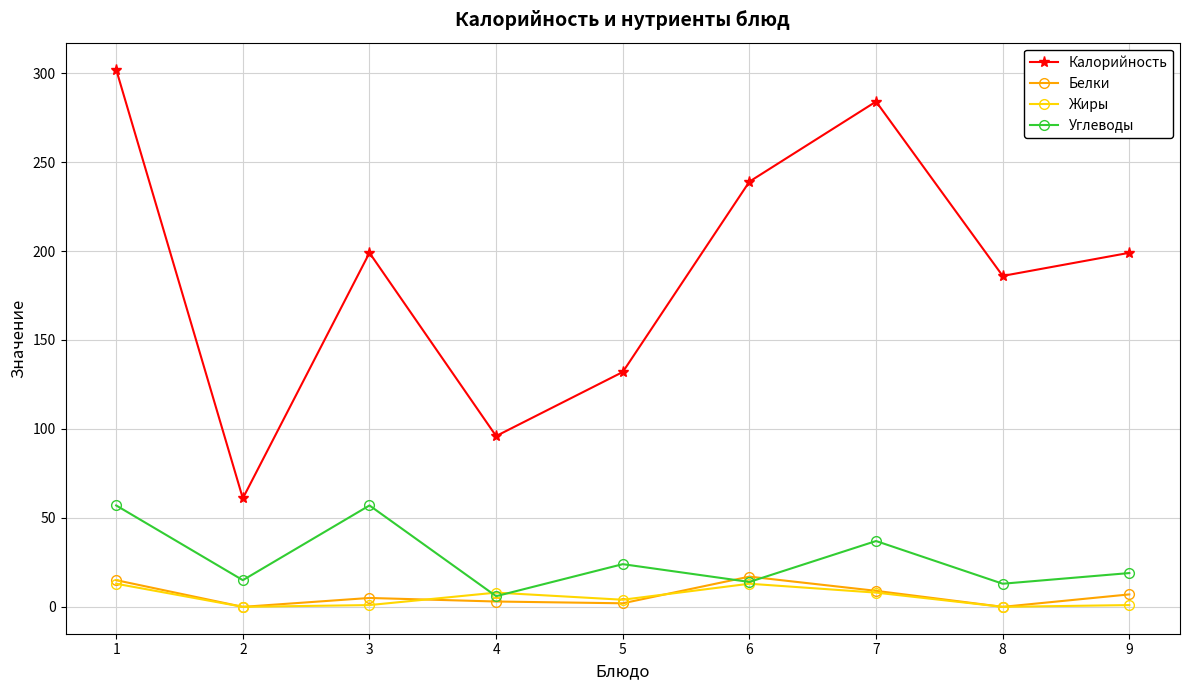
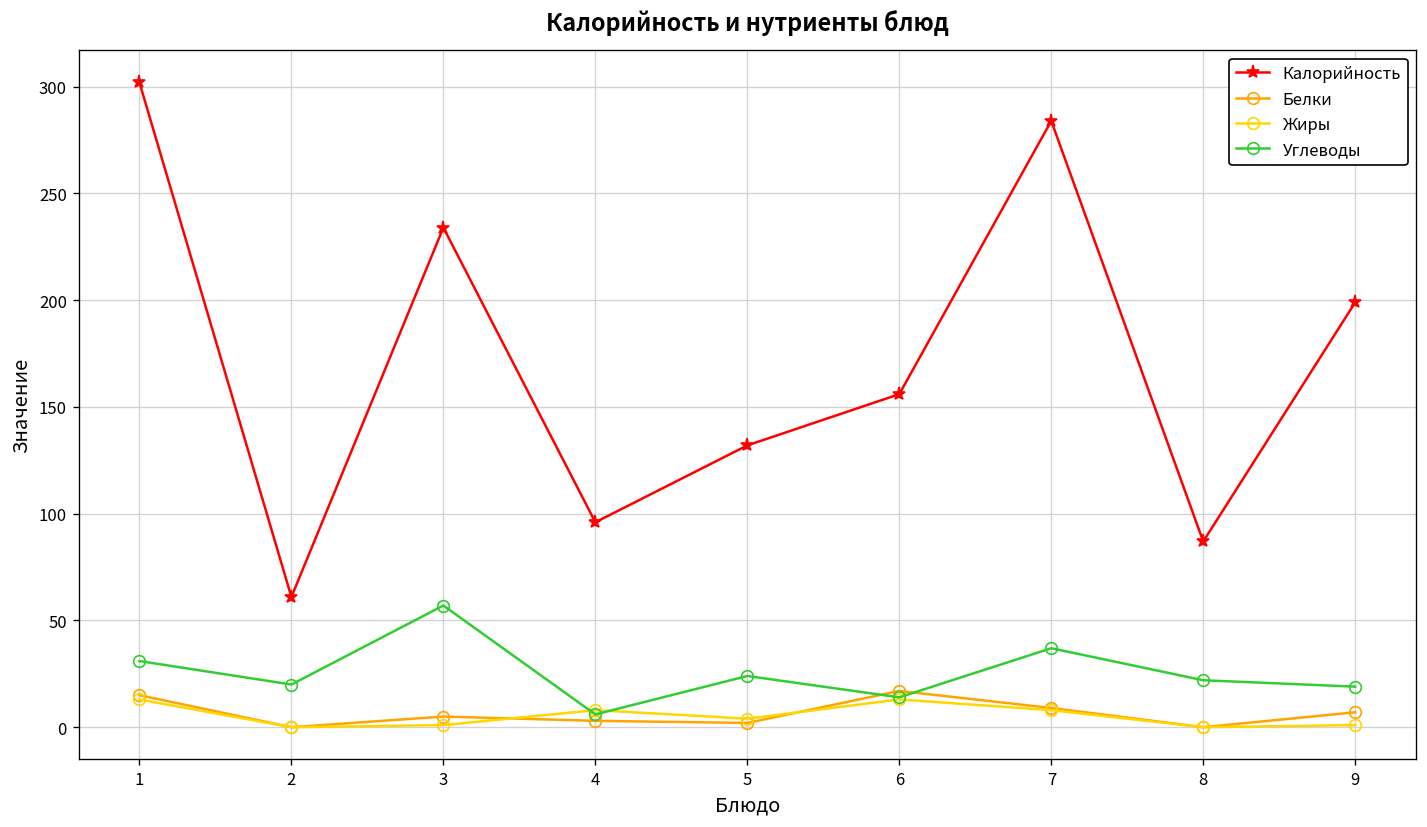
Углеводы, 1: 57 -> 31
Углеводы, 2: 15 -> 20
Калорийность, 3: 199 -> 234
Калорийность, 6: 239 -> 156
Калорийность, 8: 186 -> 87
Углеводы, 8: 13 -> 22
